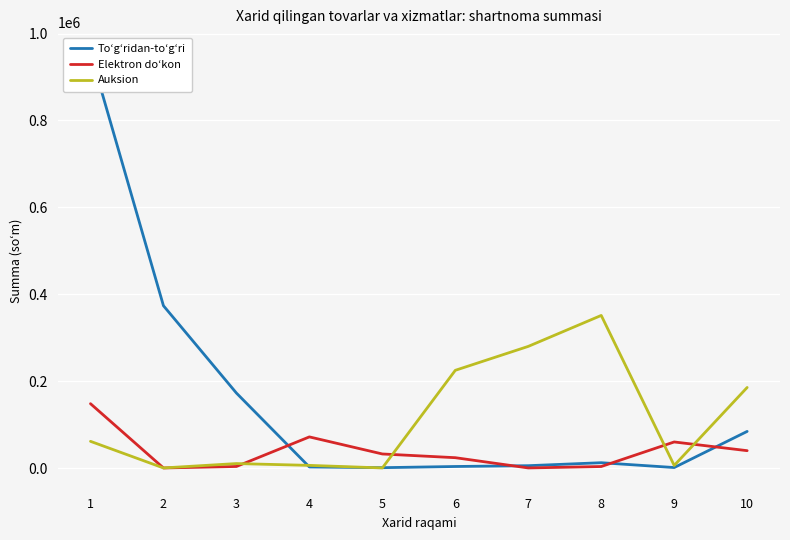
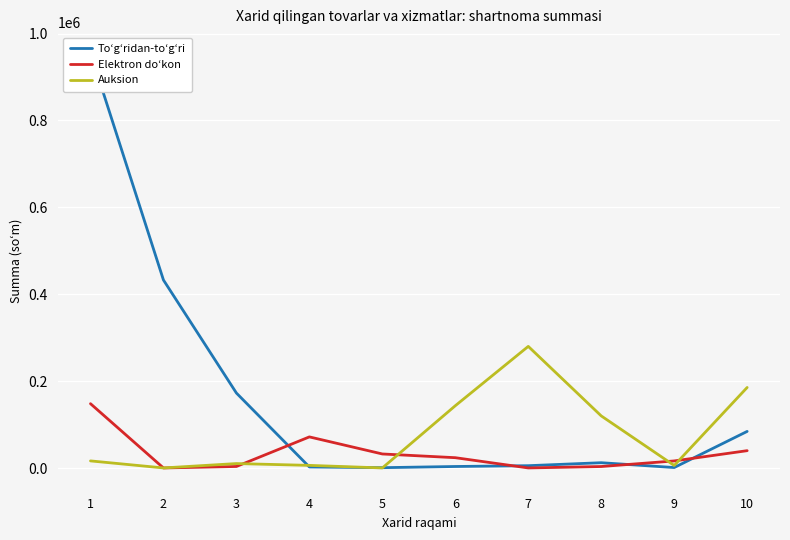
Auksion, 1: 60000 -> 20000
Toʻgʻridan-toʻgʻri, 2: 370000 -> 430000
Auksion, 6: 220000 -> 140000
Auksion, 8: 350000 -> 120000
Elektron doʻkon, 9: 60000 -> 20000
